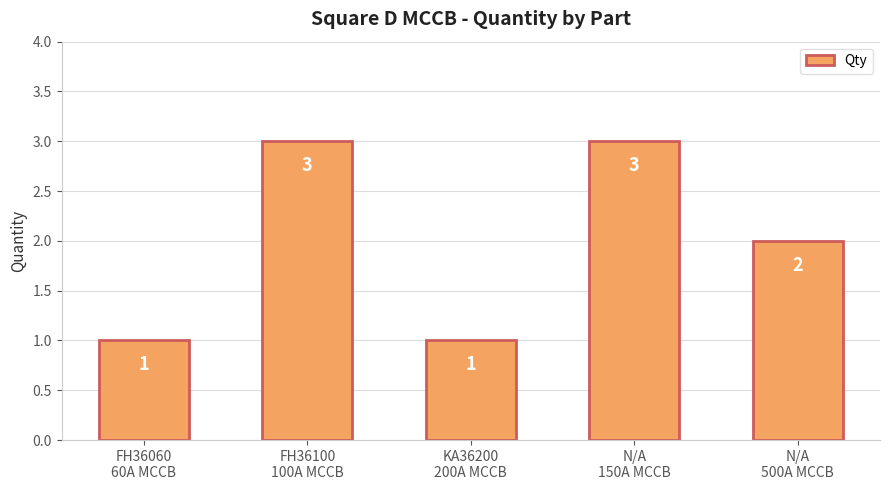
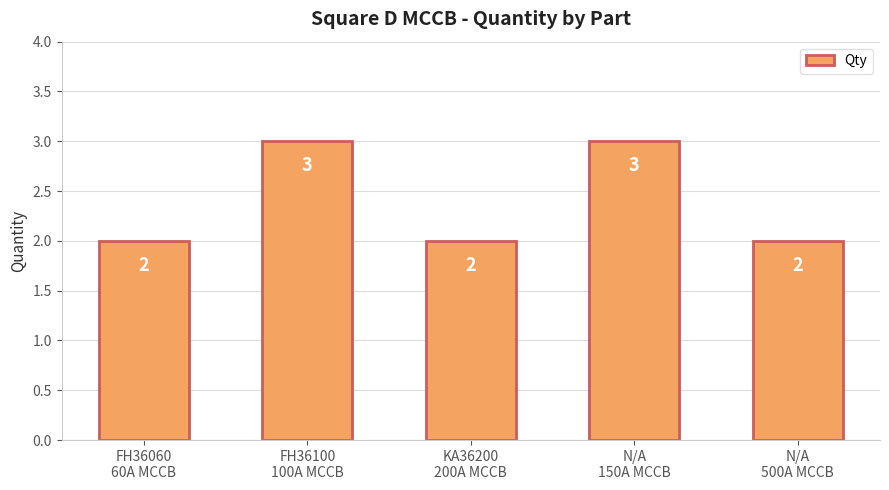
FH36060 60A MCCB: 1 -> 2
KA36200 200A MCCB: 1 -> 2
